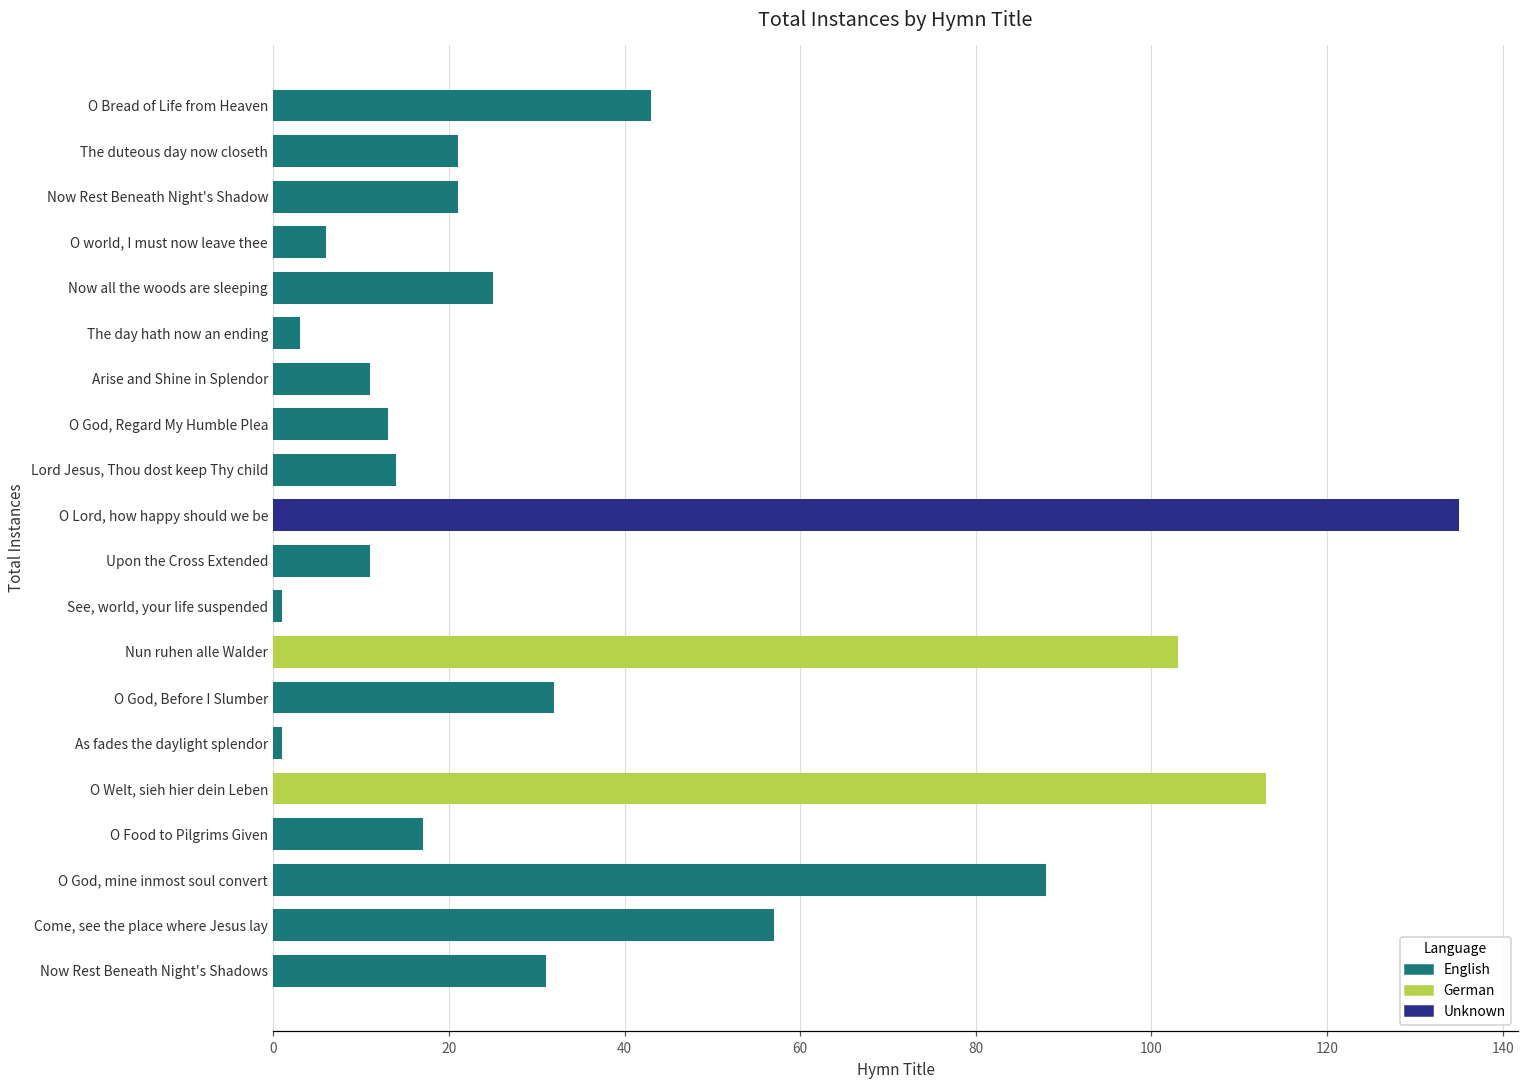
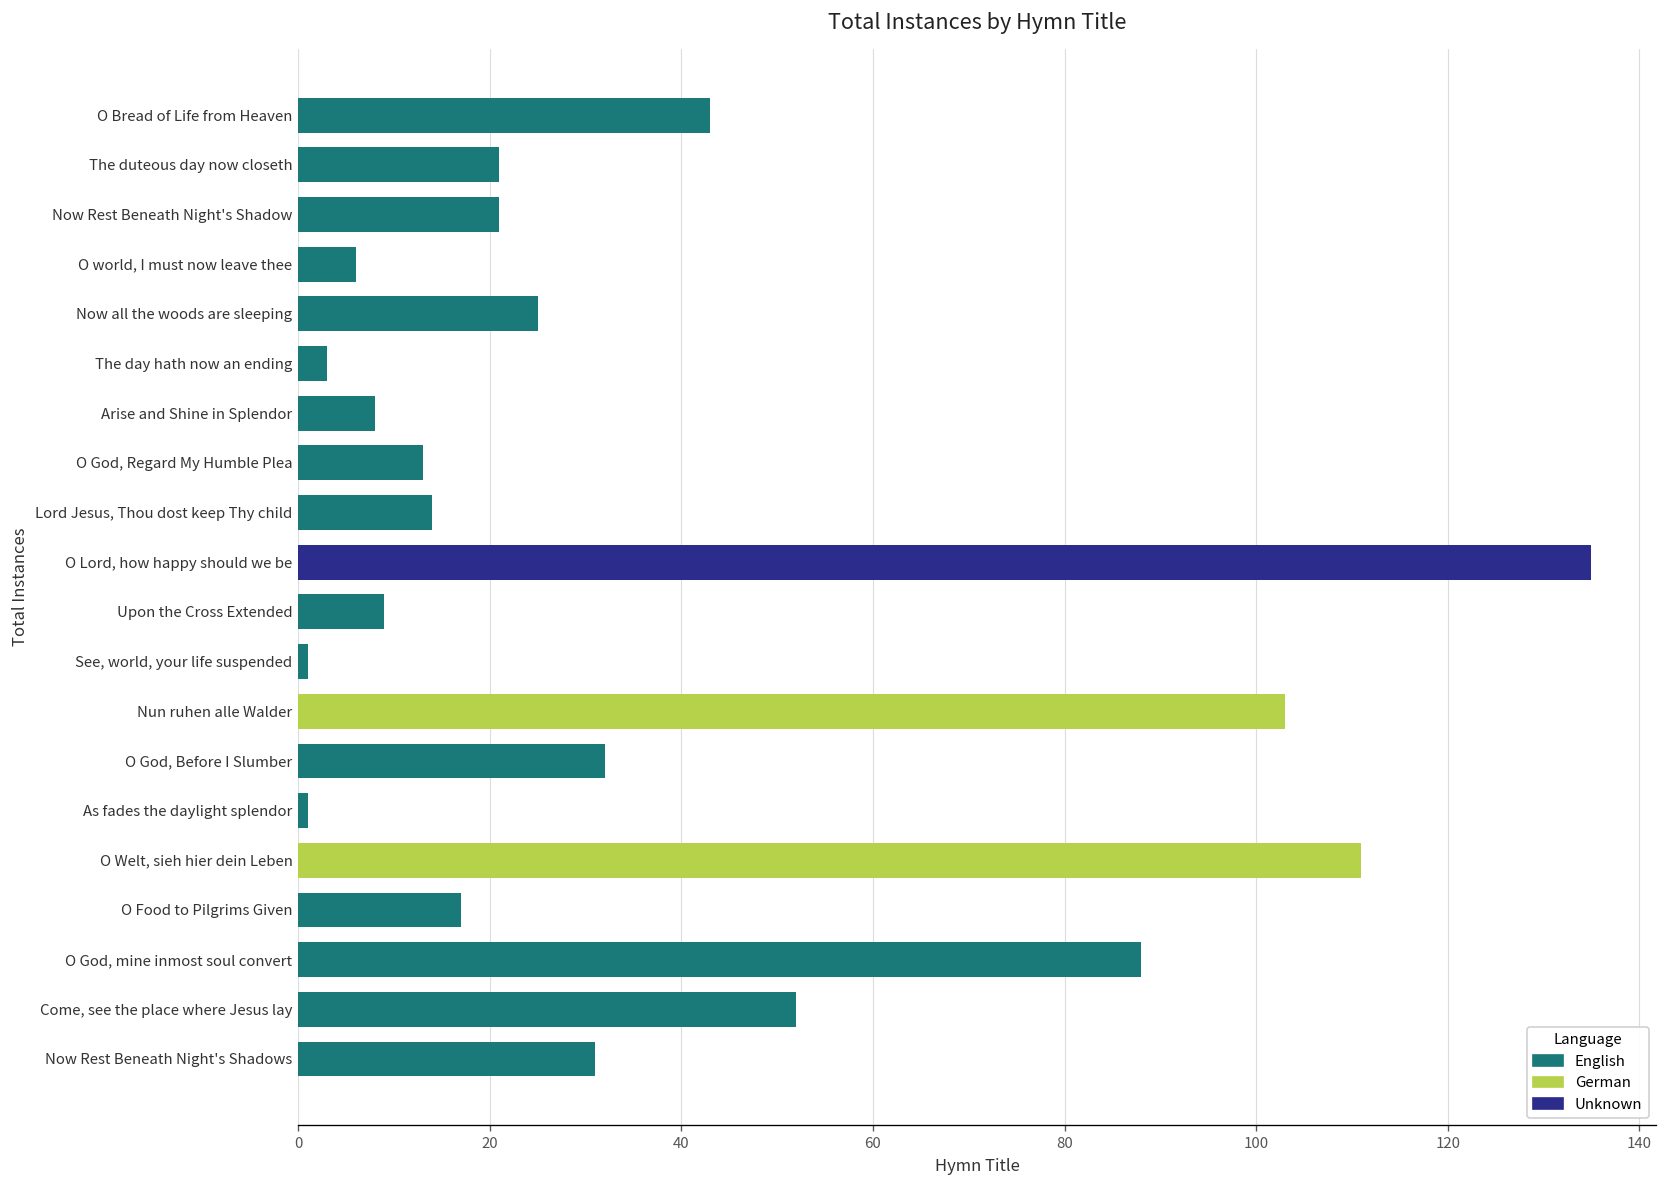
English, Arise and Shine in Splendor: 11 -> 8
English, Upon the Cross Extended: 11 -> 9
German, O Welt, sieh hier dein Leben: 113 -> 111
English, Come, see the place where Jesus lay: 57 -> 52
